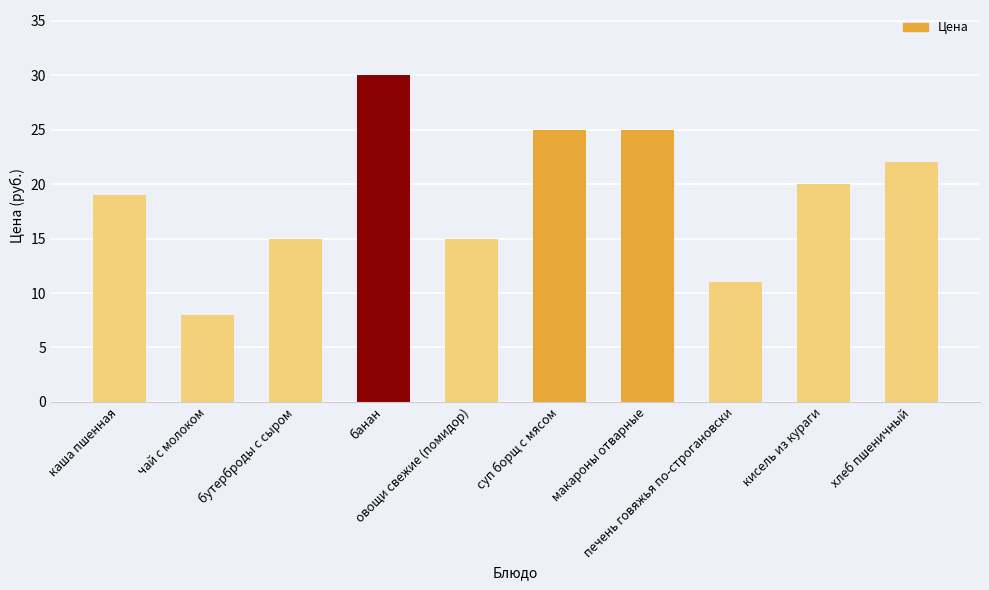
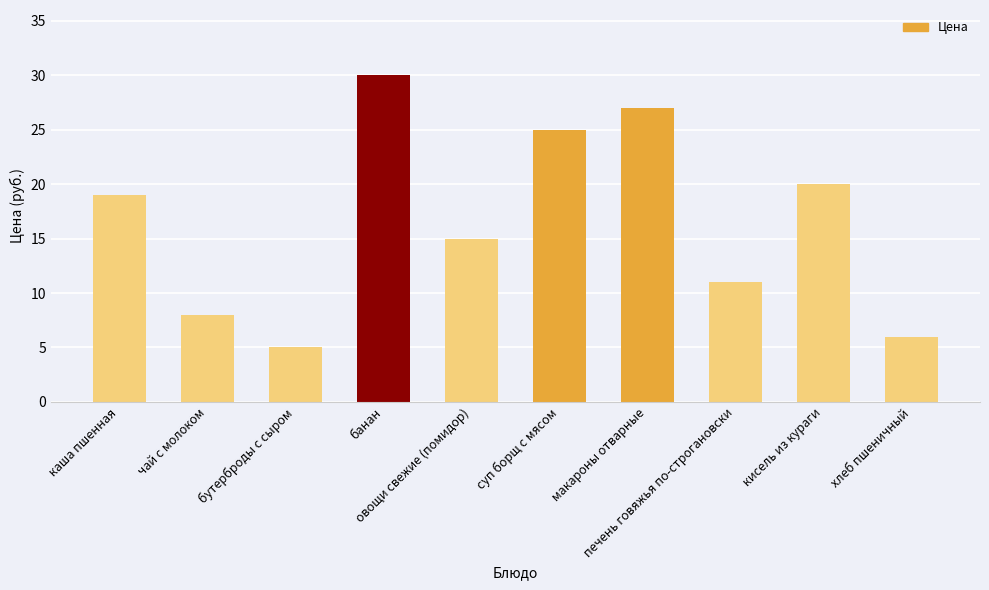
бутерброды с сыром: 15 -> 5
макароны отварные: 25 -> 27
хлеб пшеничный: 22 -> 6
